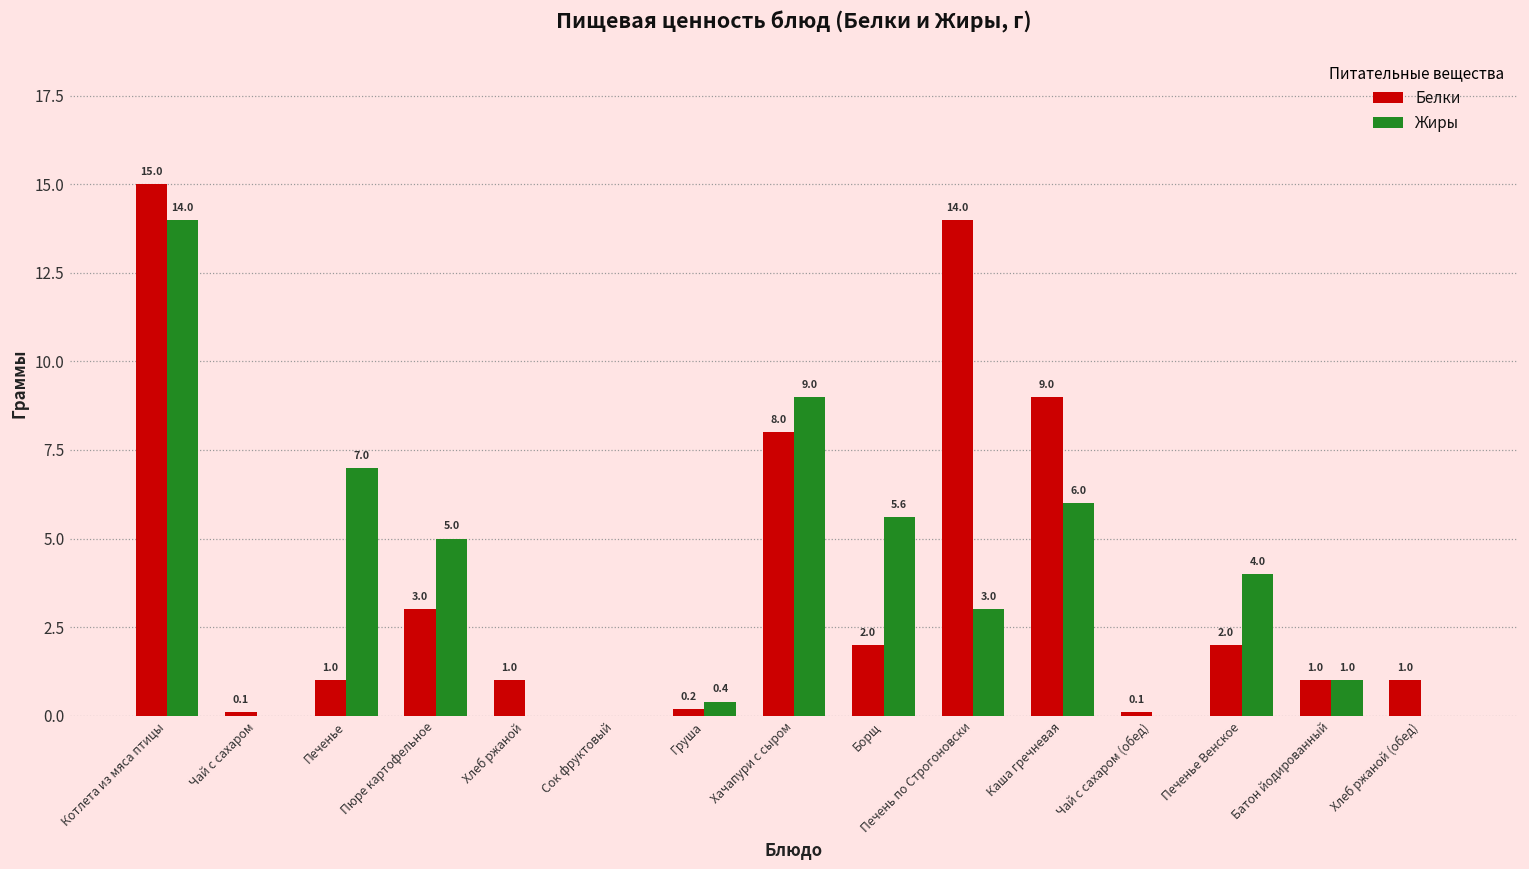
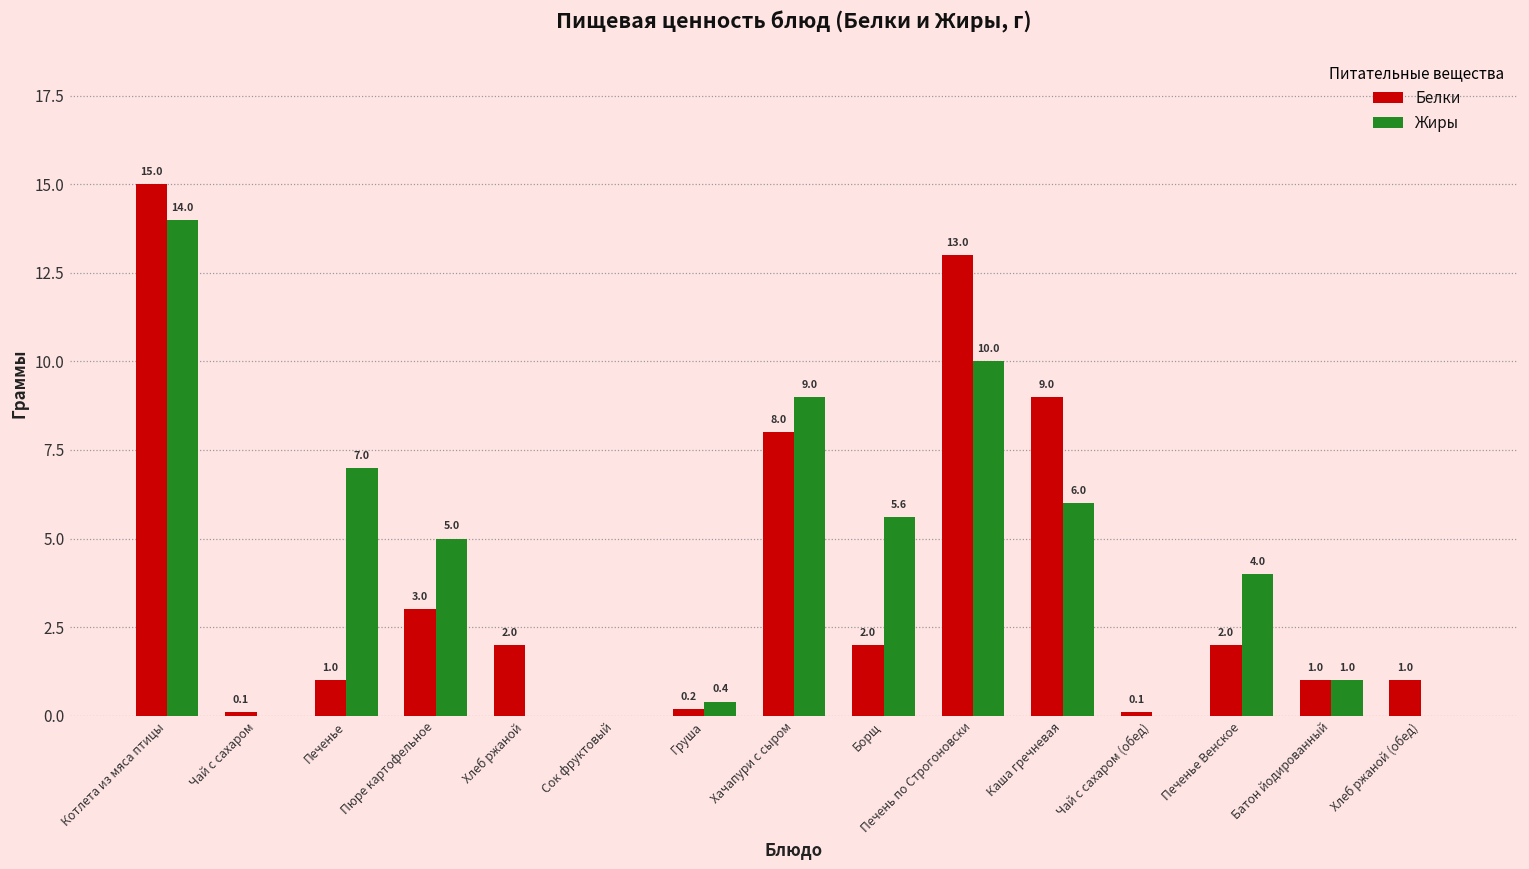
Белки, Хлеб ржаной: 1.0 -> 2.0
Белки, Печень по Строгоновски: 14.0 -> 13.0
Жиры, Печень по Строгоновски: 3.0 -> 10.0
